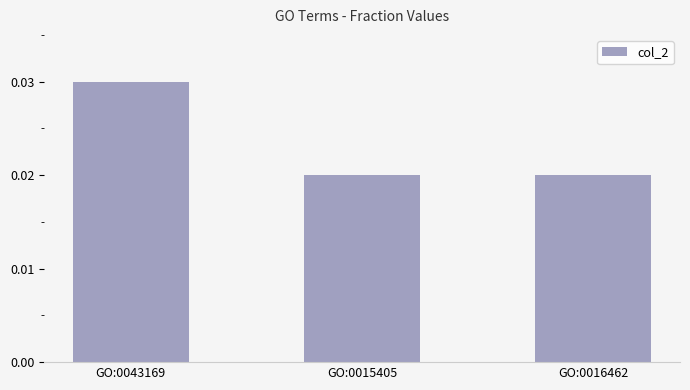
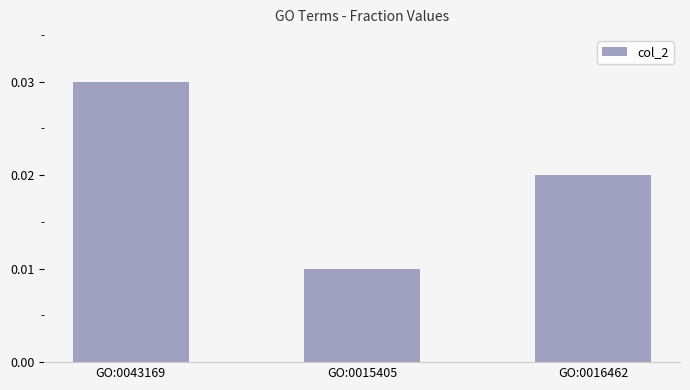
GO:0015405: 0.02 -> 0.01
